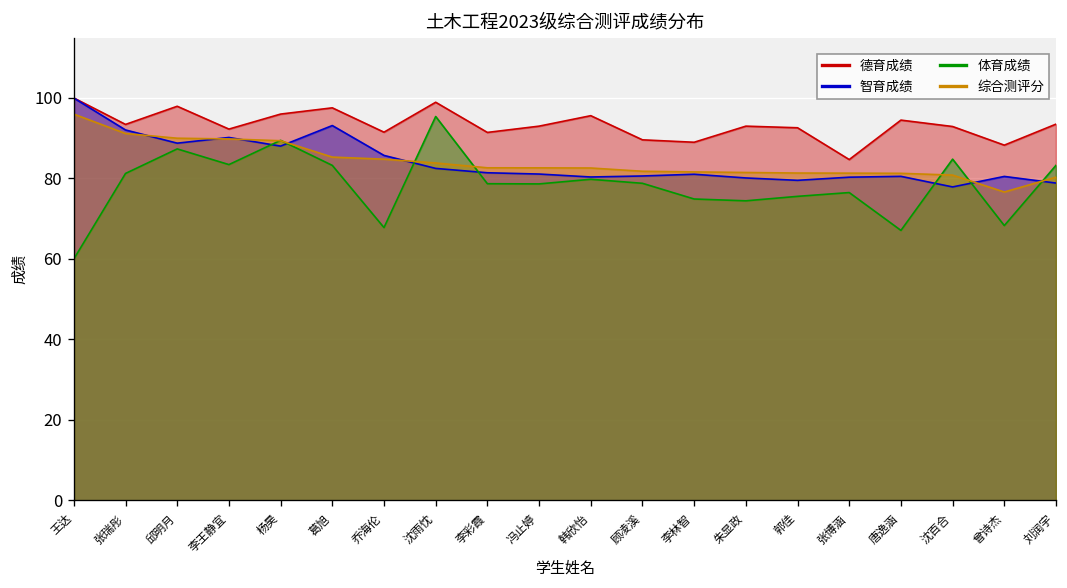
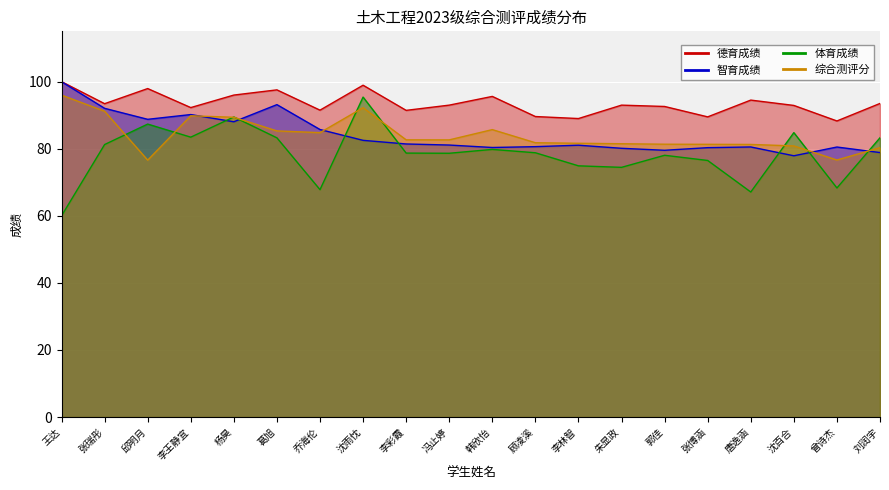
综合测评分, 邱明月: 90 -> 77
综合测评分, 沈雨忱: 84 -> 92
综合测评分, 韩欣怡: 83 -> 86
体育成绩, 郭佳: 76 -> 78
德育成绩, 张博涵: 85 -> 90
